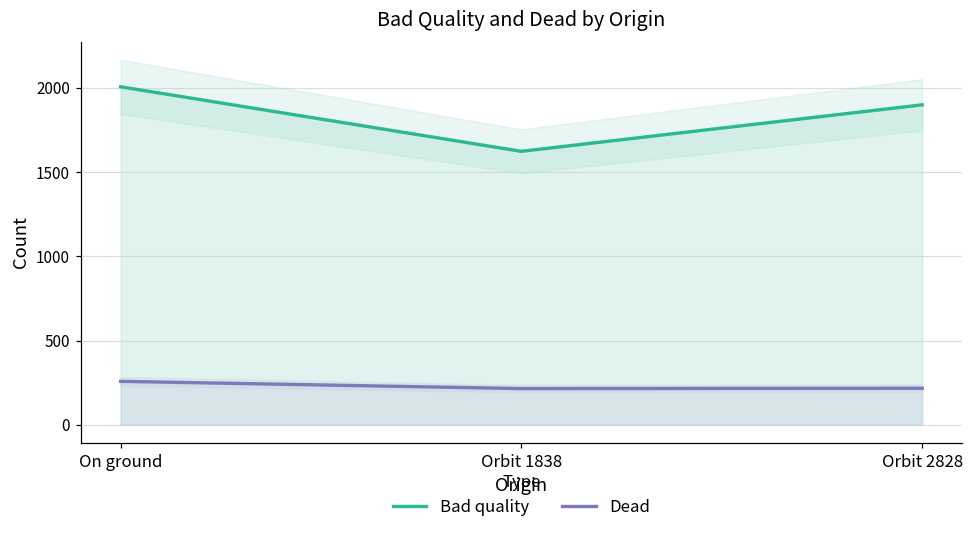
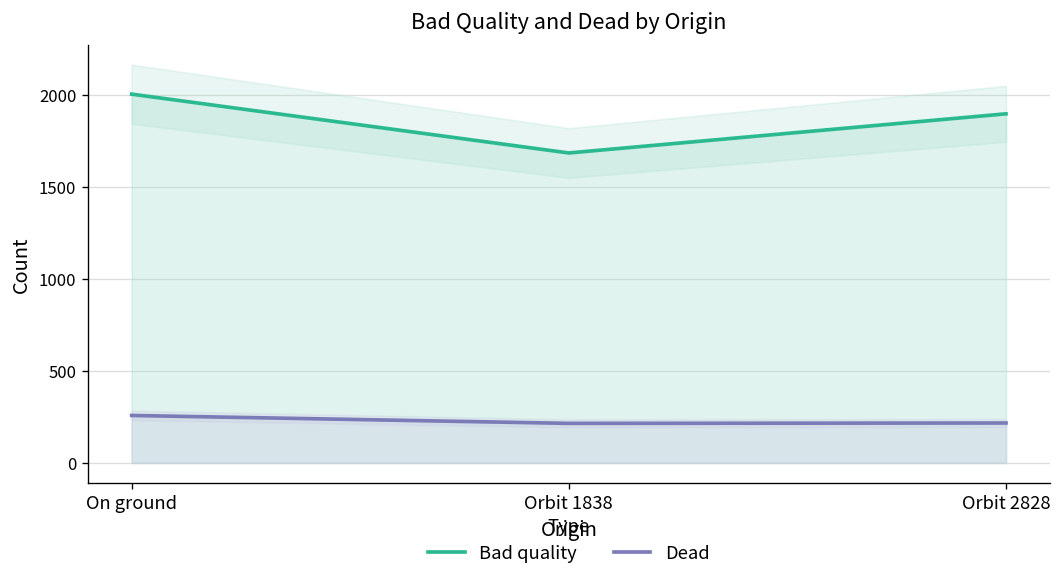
Bad quality, Orbit 1838: 1620 -> 1690
